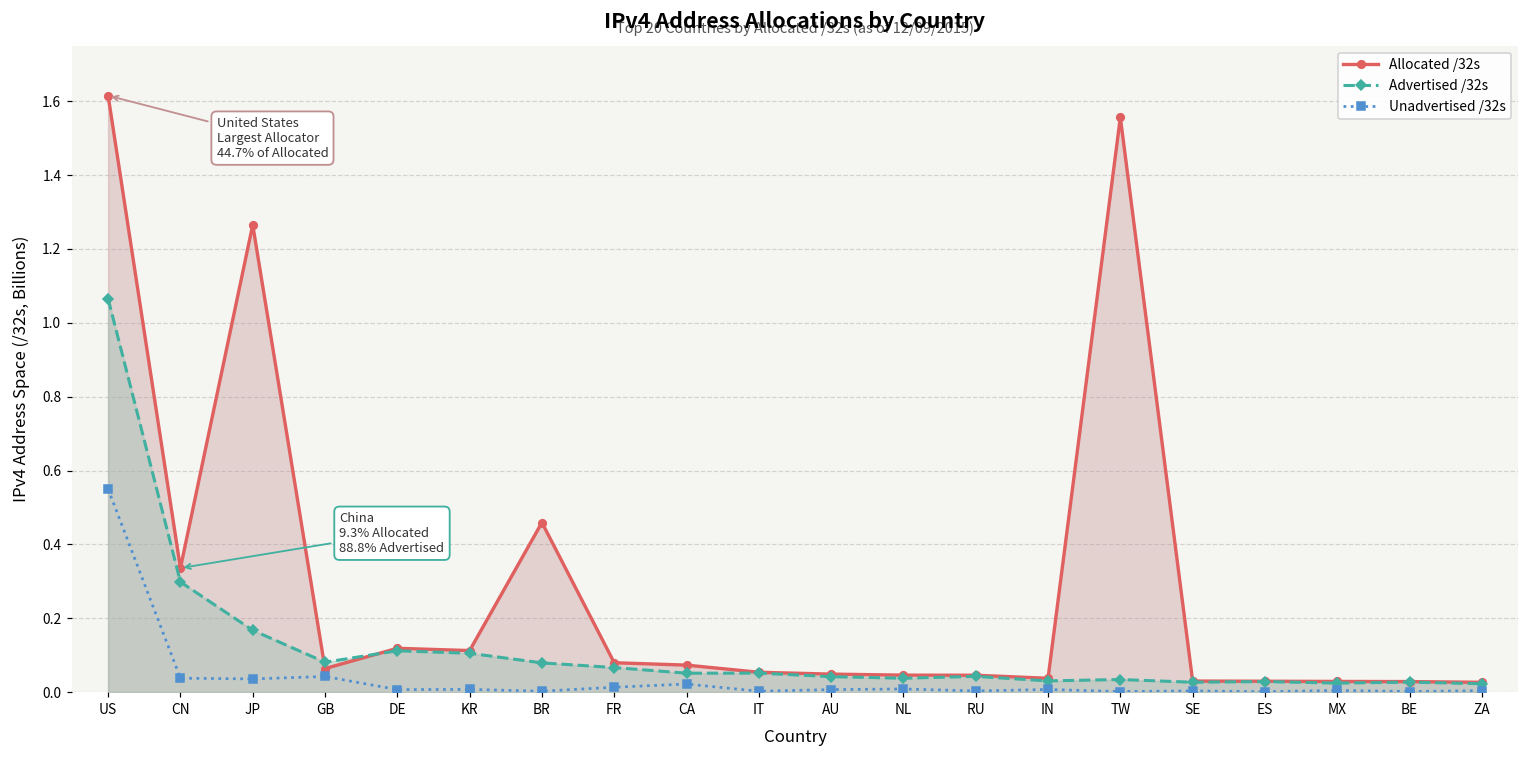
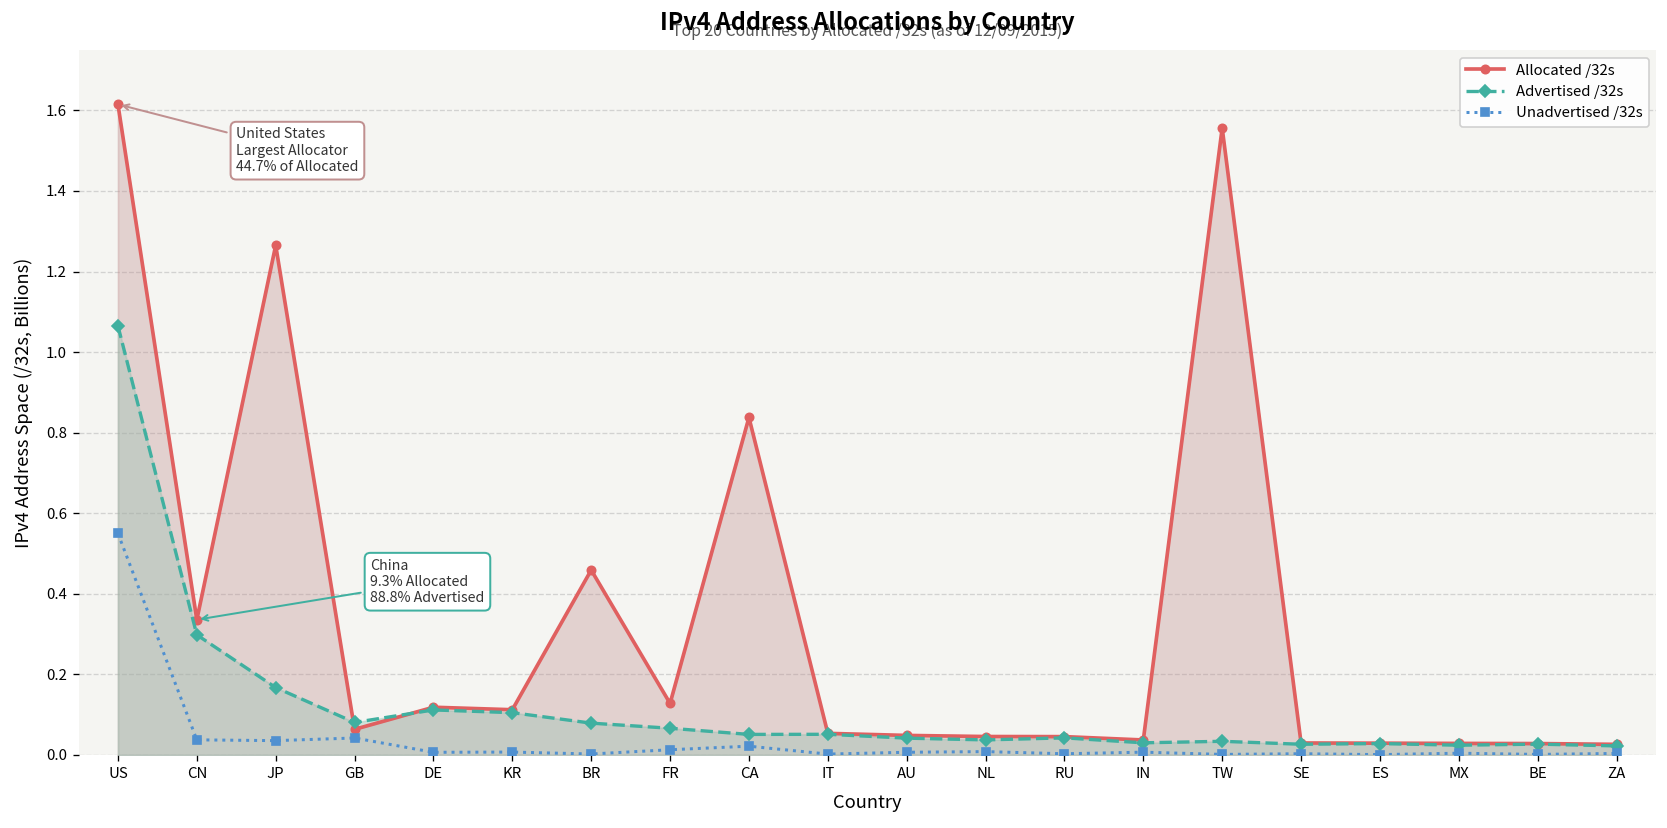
Allocated /32s, FR: 0.08 -> 0.13
Allocated /32s, CA: 0.07 -> 0.84
